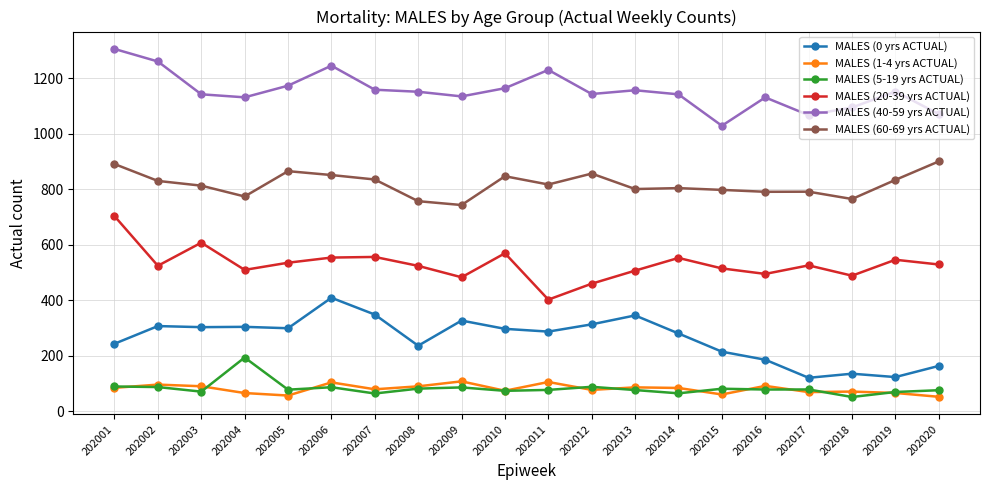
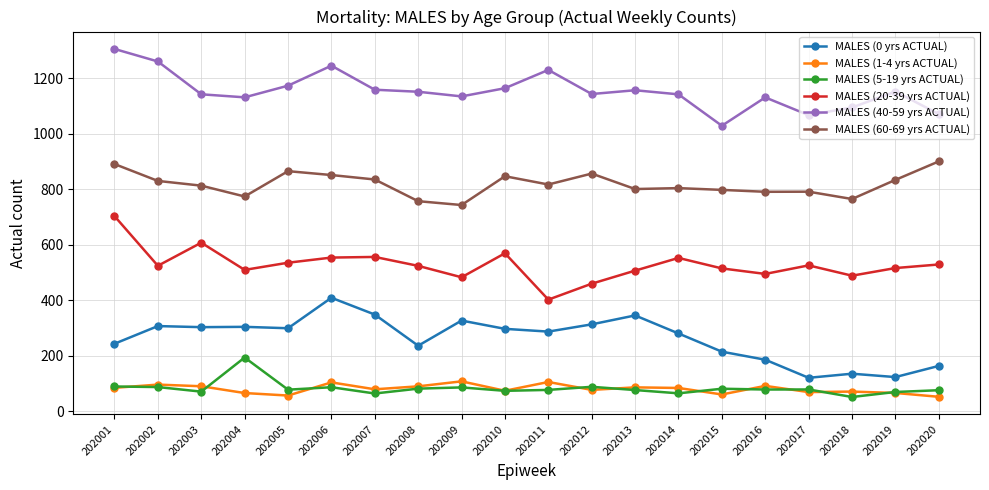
MALES (20-39 yrs ACTUAL), 202019: 550 -> 520
